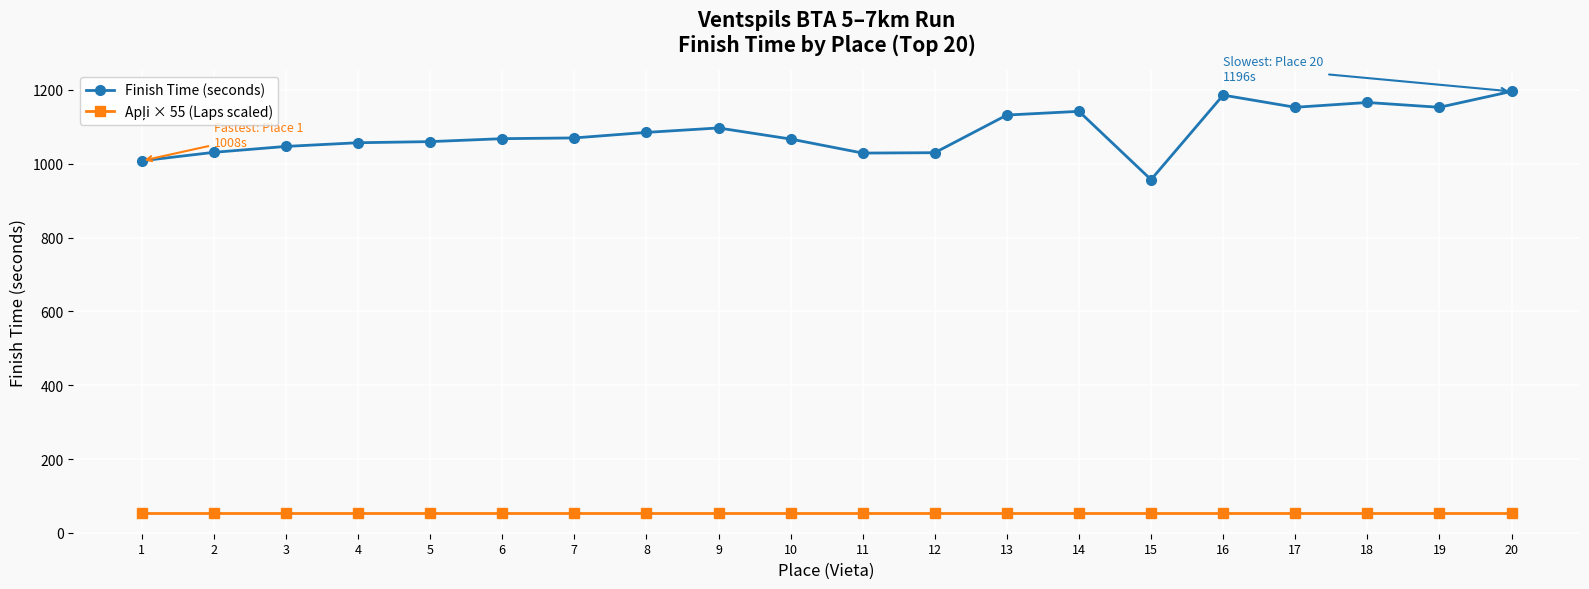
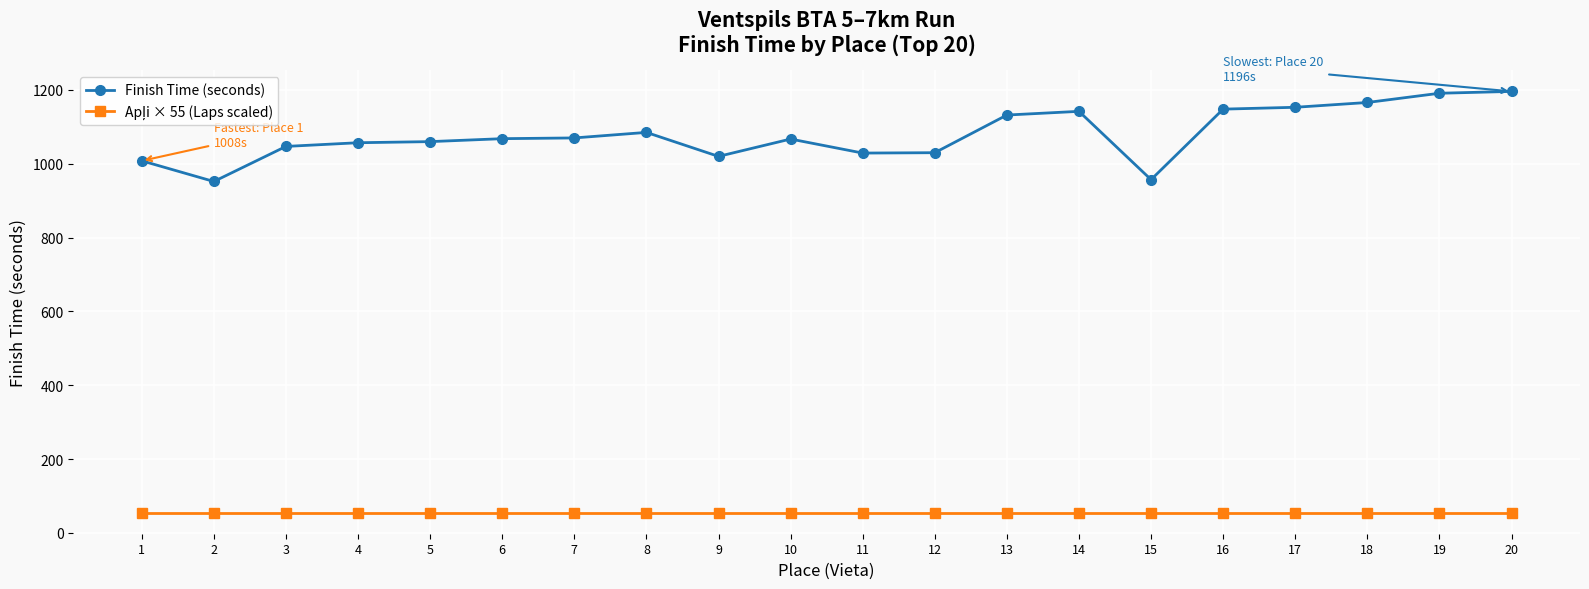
Finish Time (seconds), 2: 1030 -> 950
Finish Time (seconds), 9: 1100 -> 1020
Finish Time (seconds), 16: 1190 -> 1150
Finish Time (seconds), 19: 1150 -> 1190
